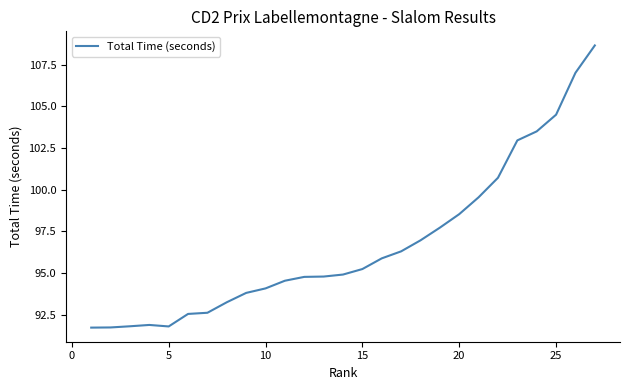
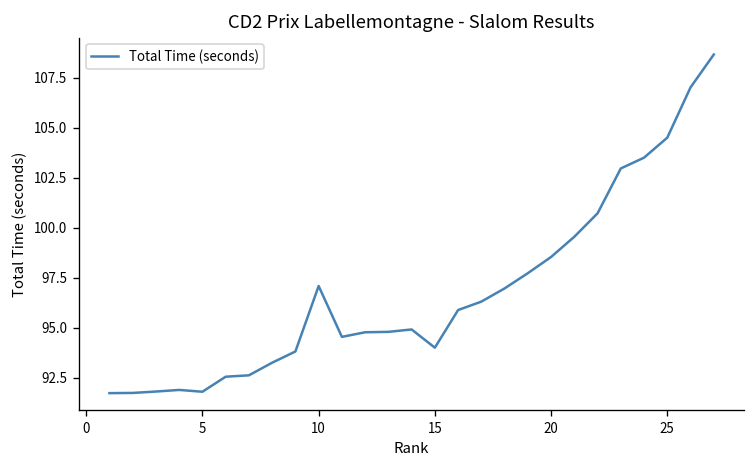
10: 94.1 -> 97.1
15: 95.3 -> 94.0
